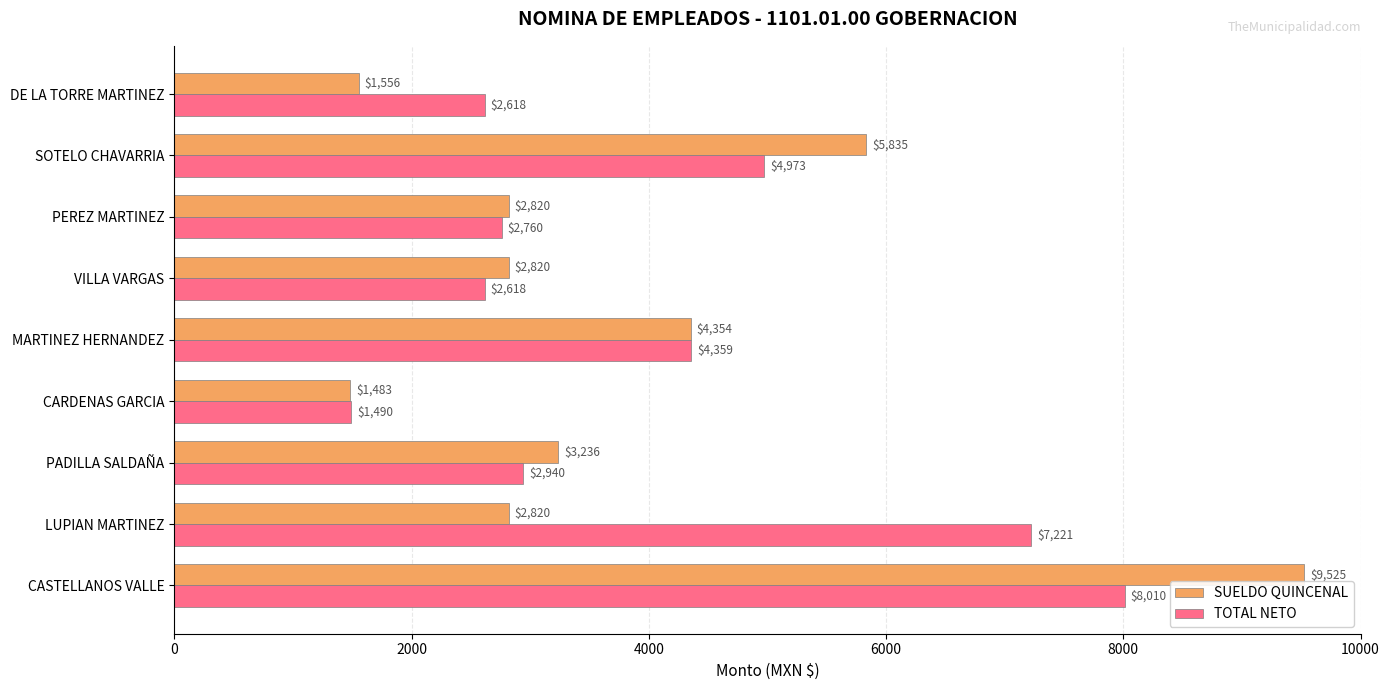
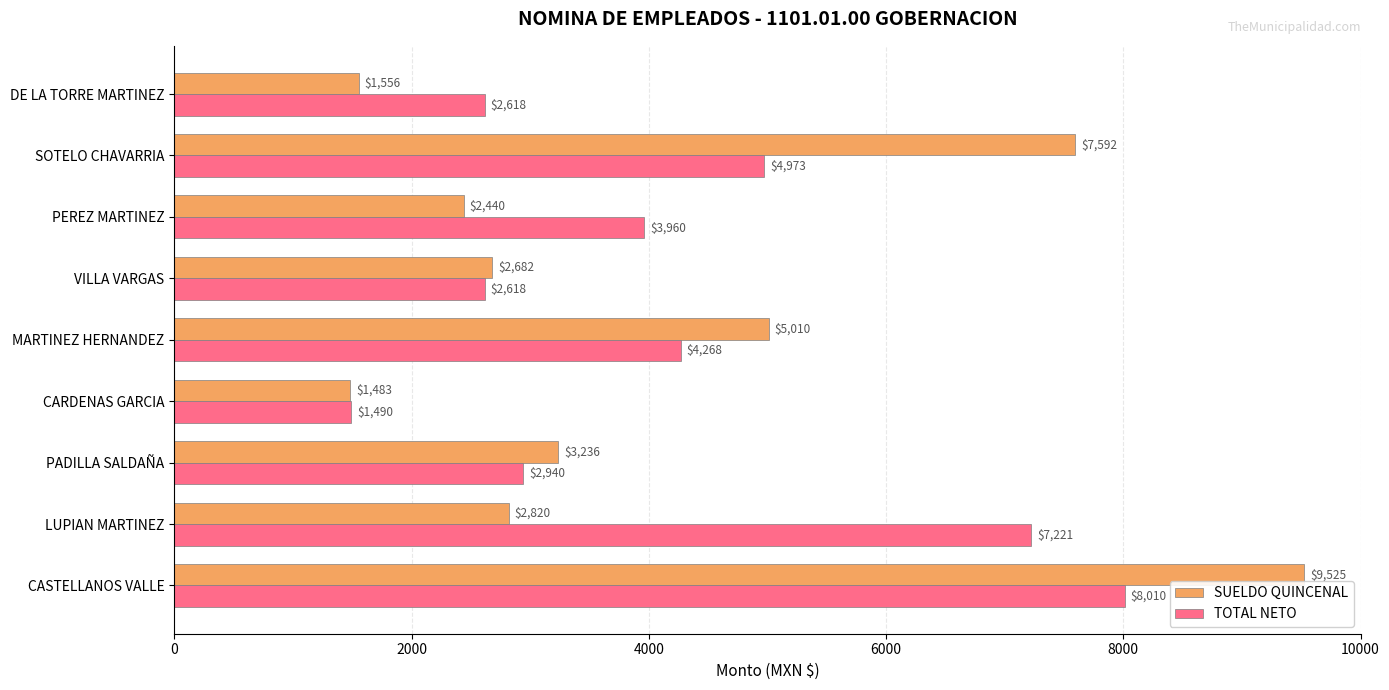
SUELDO QUINCENAL, SOTELO CHAVARRIA: $5,835 -> $7,592
SUELDO QUINCENAL, PEREZ MARTINEZ: $2,820 -> $2,440
TOTAL NETO, PEREZ MARTINEZ: $2,760 -> $3,960
SUELDO QUINCENAL, VILLA VARGAS: $2,820 -> $2,682
SUELDO QUINCENAL, MARTINEZ HERNANDEZ: $4,354 -> $5,010
TOTAL NETO, MARTINEZ HERNANDEZ: $4,359 -> $4,268
